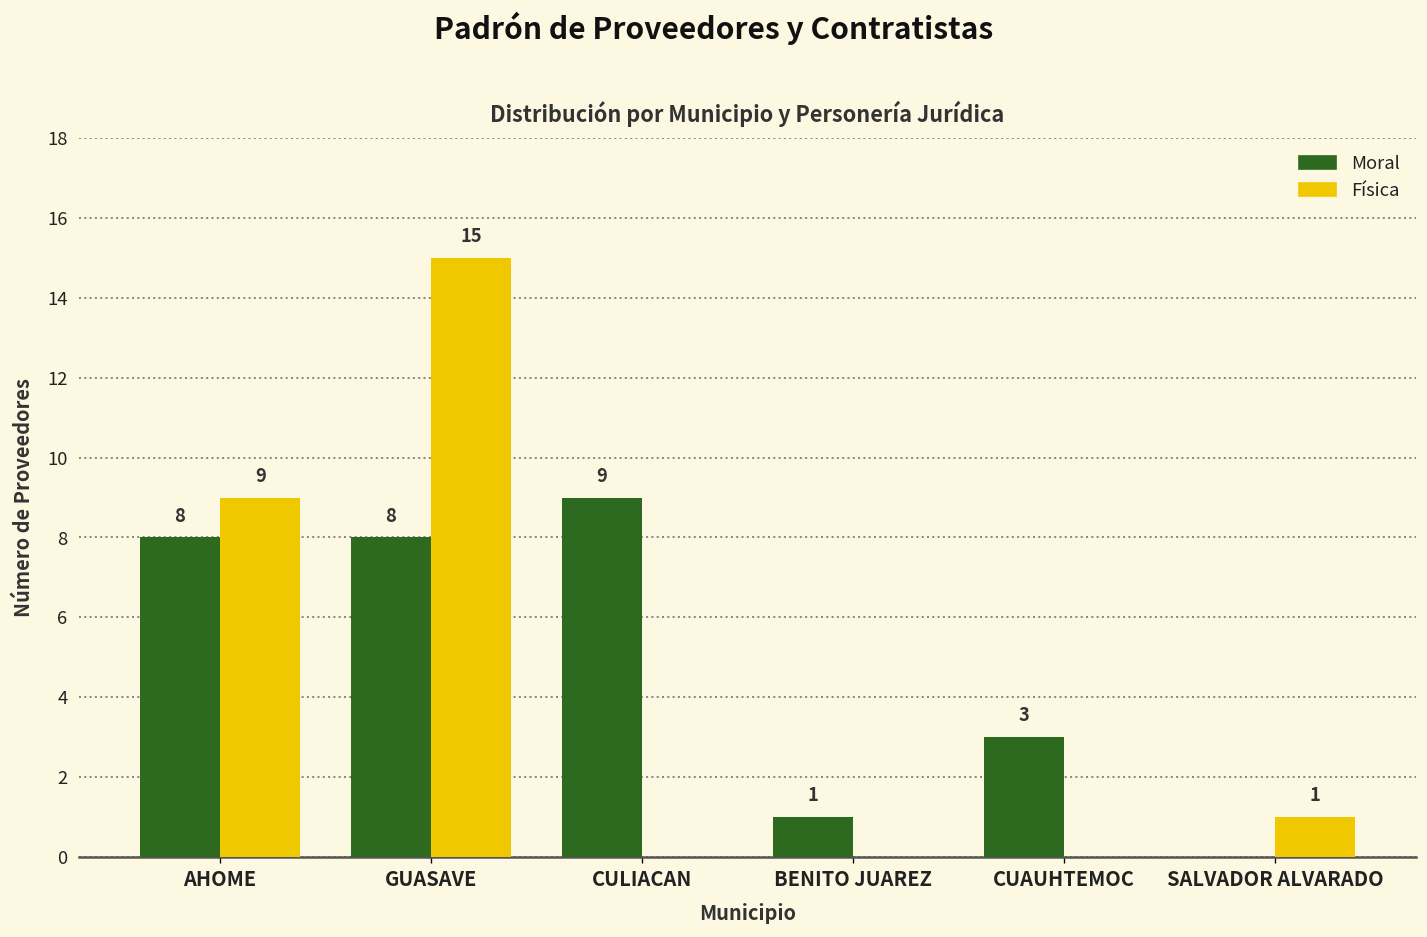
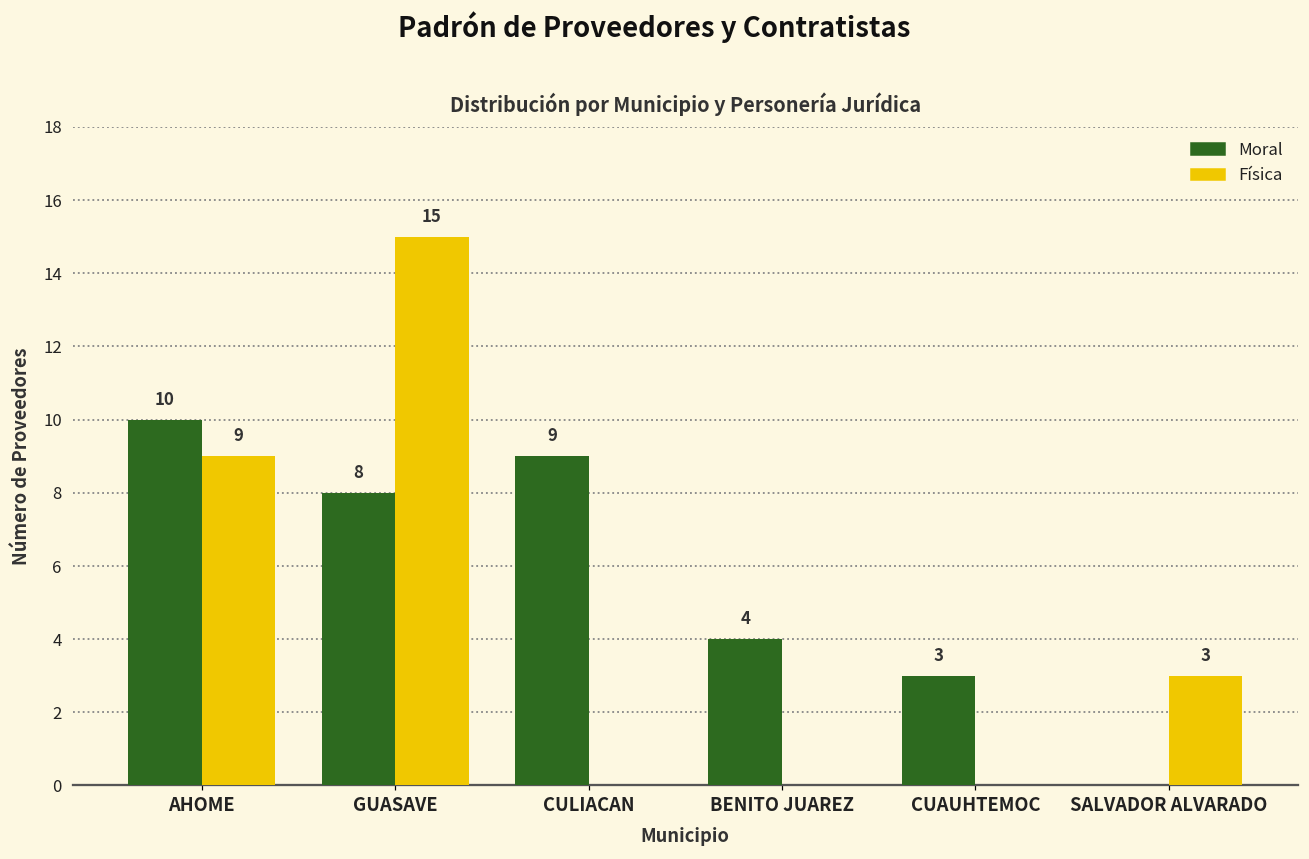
Moral, AHOME: 8 -> 10
Moral, BENITO JUAREZ: 1 -> 4
Física, SALVADOR ALVARADO: 1 -> 3
